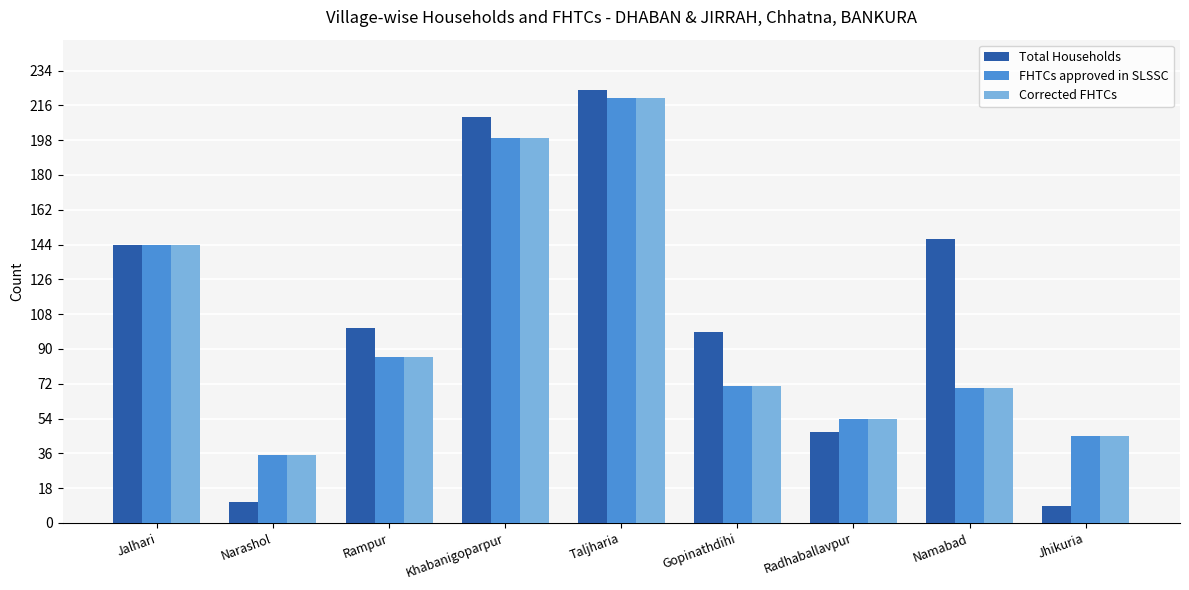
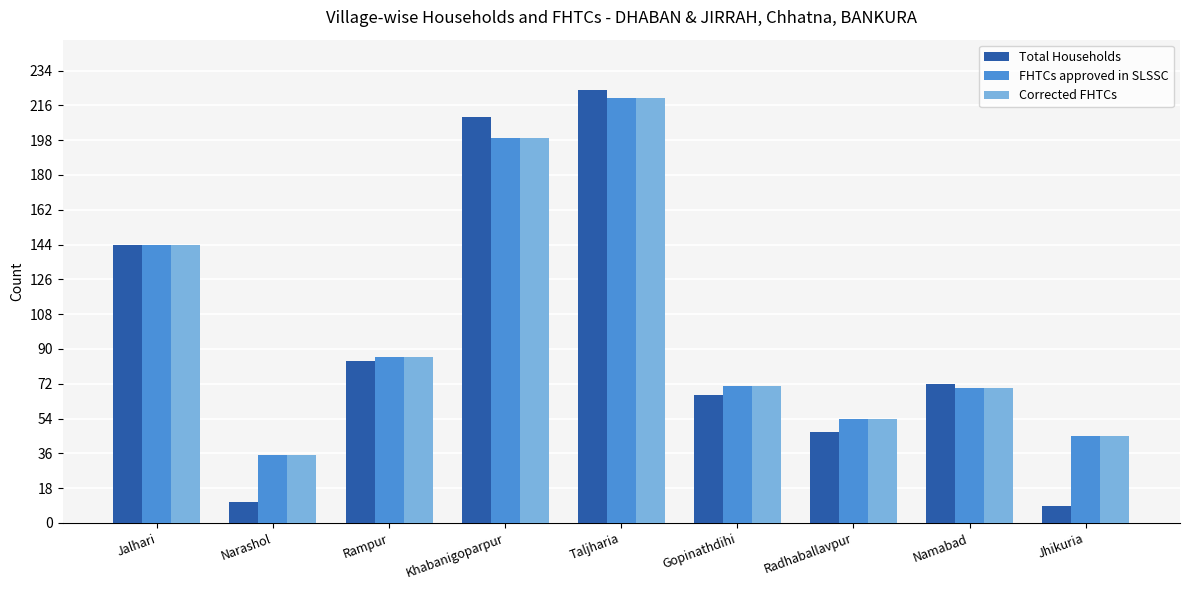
Total Households, Rampur: 101 -> 84
Total Households, Gopinathdihi: 99 -> 66
Total Households, Namabad: 147 -> 72
